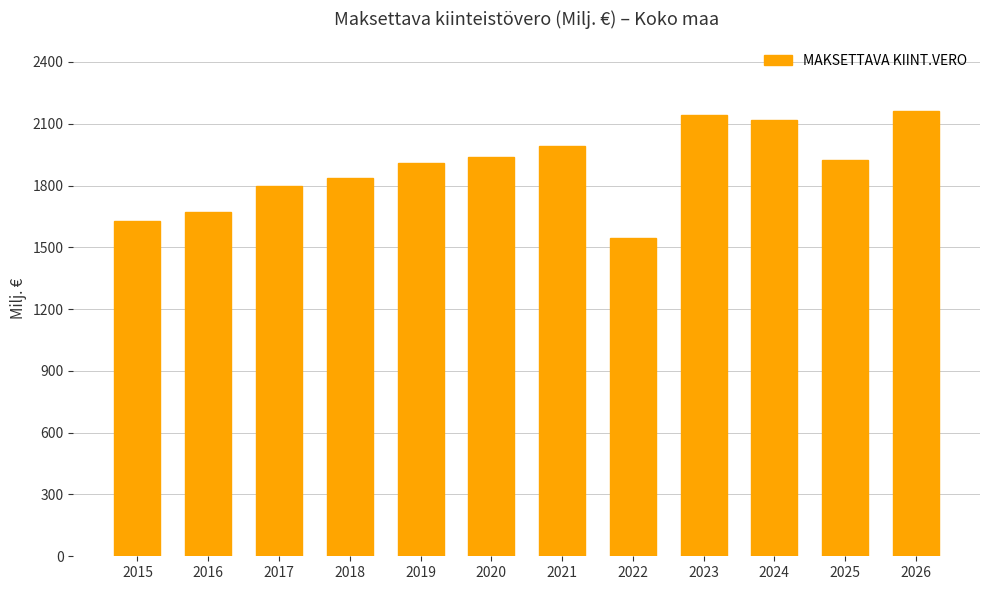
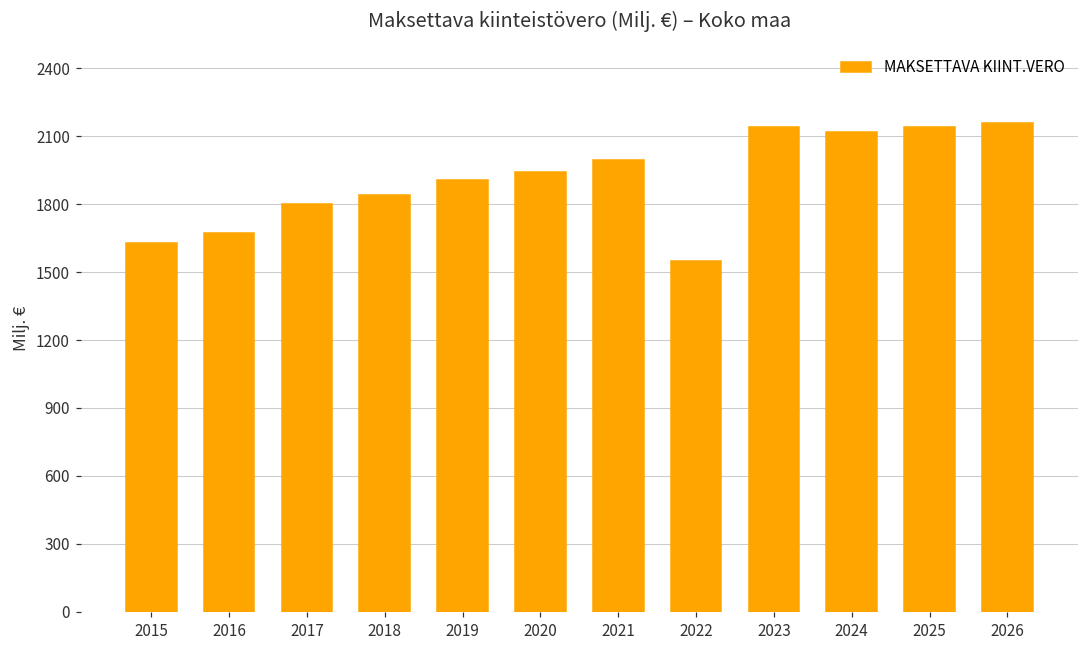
2025: 1920 -> 2140
